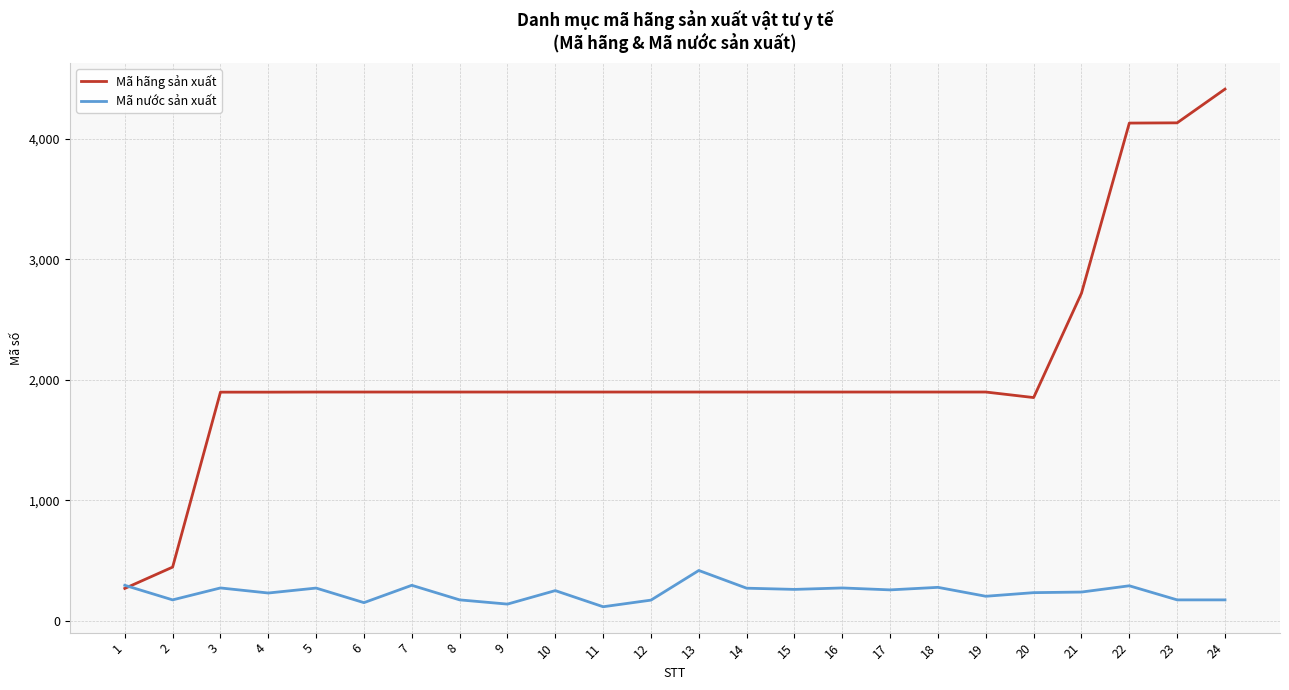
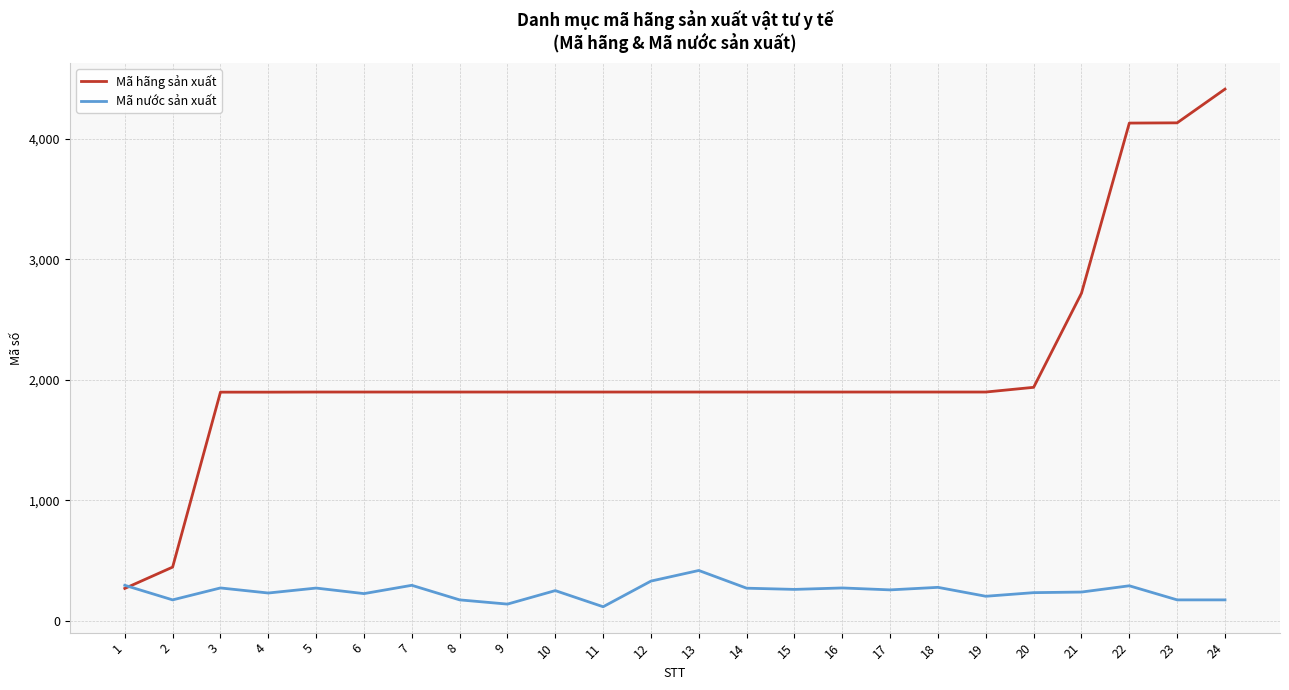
Mã nước sản xuất, 6: 150 -> 230
Mã nước sản xuất, 12: 170 -> 330
Mã hãng sản xuất, 20: 1,850 -> 1,940
